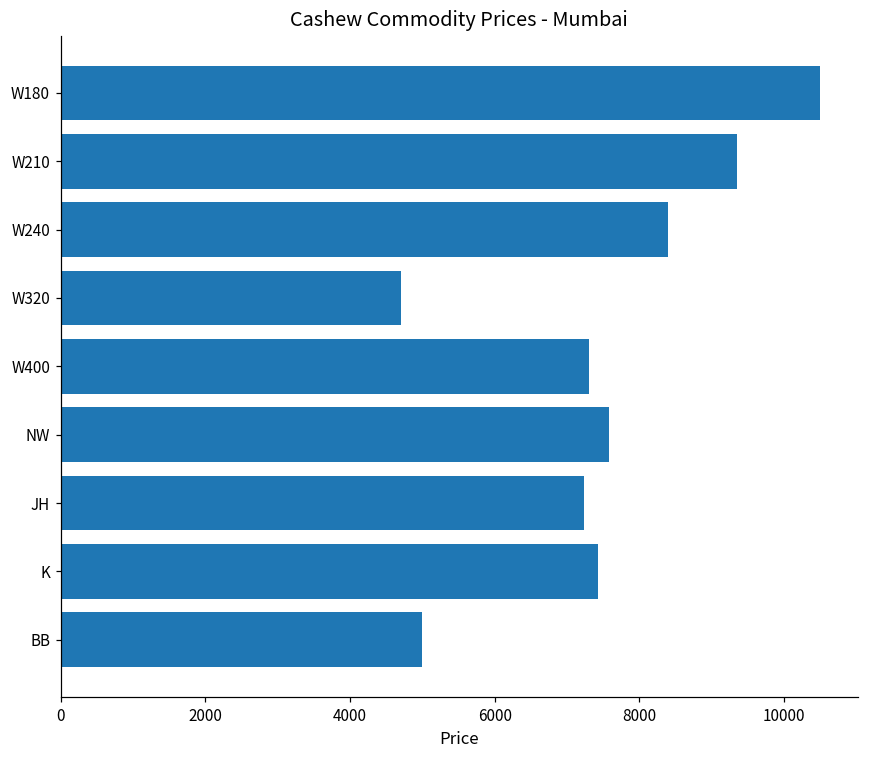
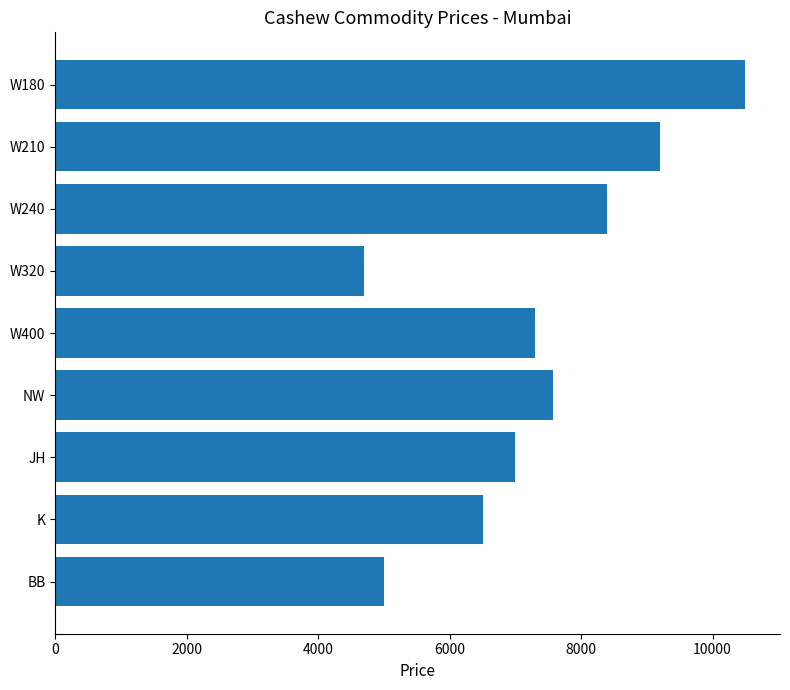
W210: 9300 -> 9200
JH: 7200 -> 7000
K: 7400 -> 6500
